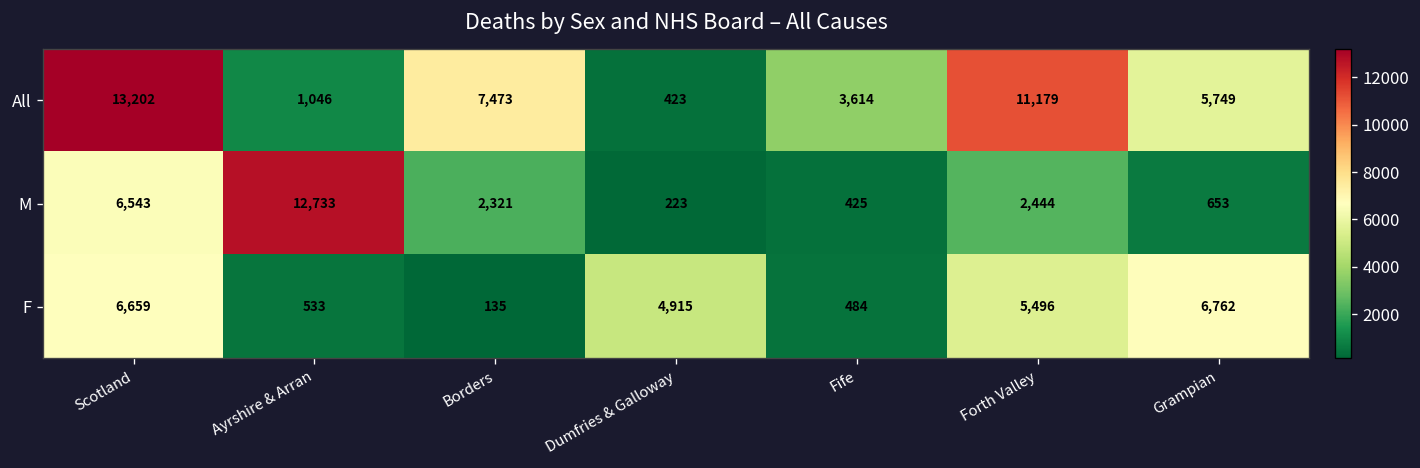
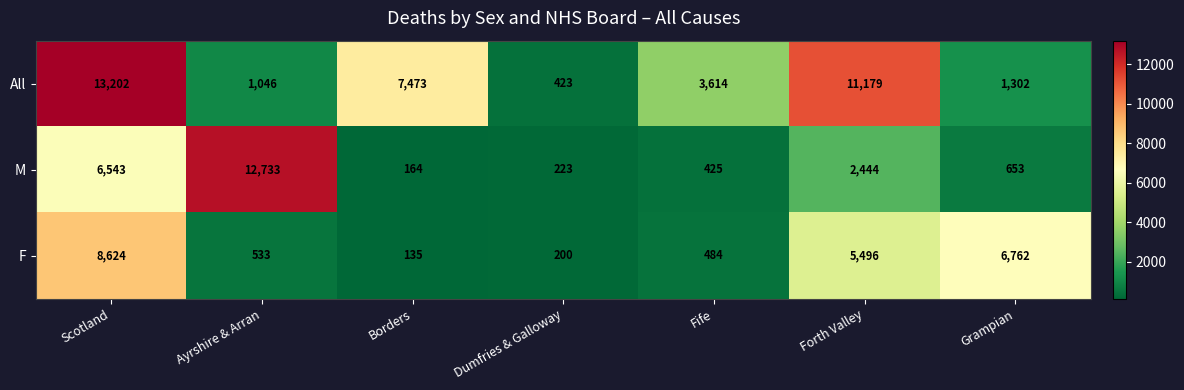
All, Grampian: 5,749 -> 1,302
M, Borders: 2,321 -> 164
F, Scotland: 6,659 -> 8,624
F, Dumfries & Galloway: 4,915 -> 200
